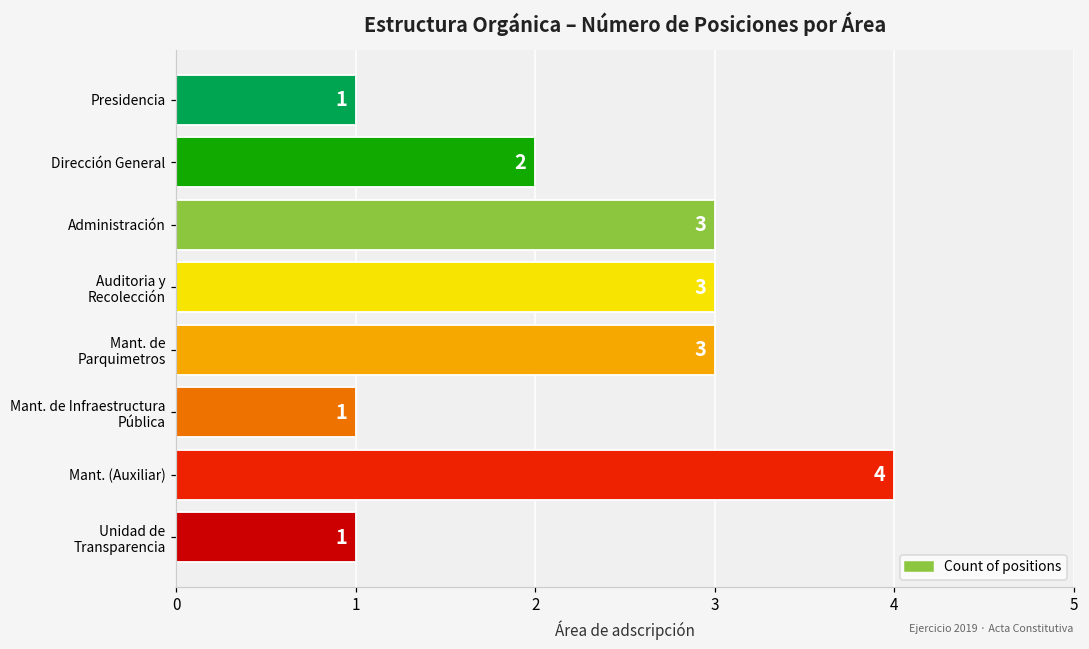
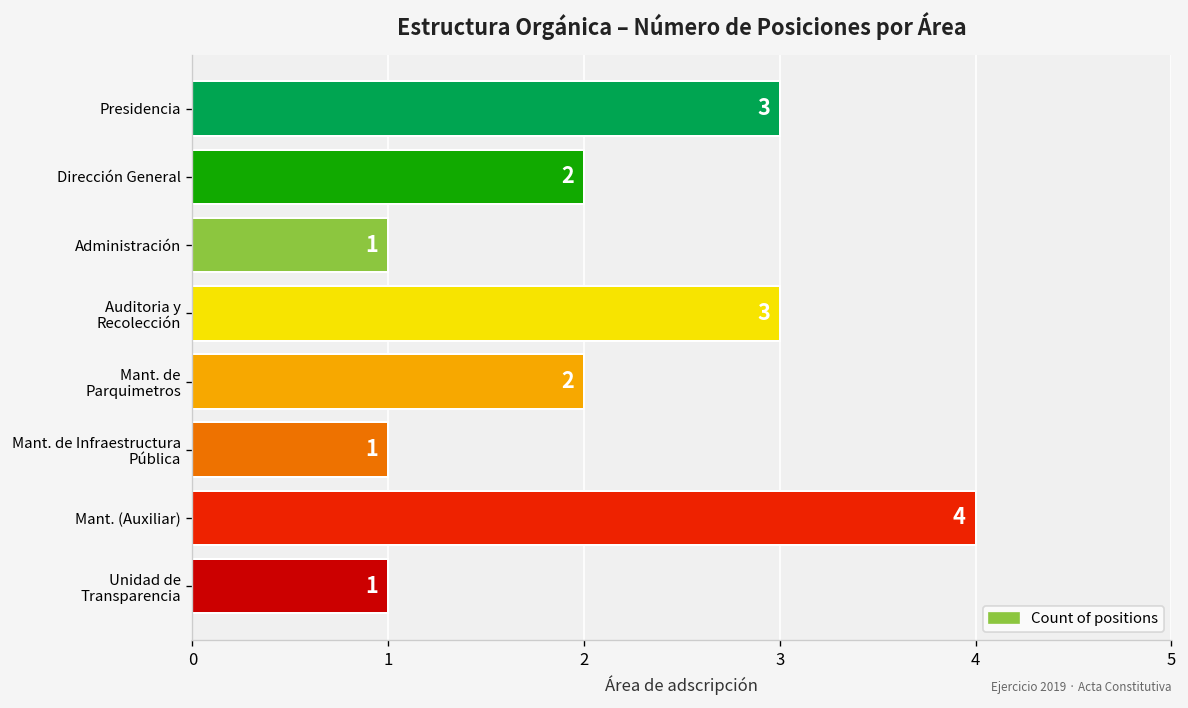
Presidencia: 1 -> 3
Administración: 3 -> 1
Mant. de Parquimetros: 3 -> 2
